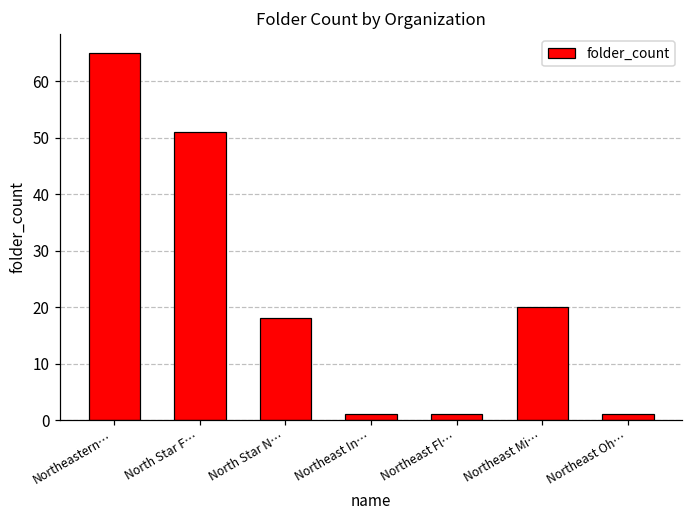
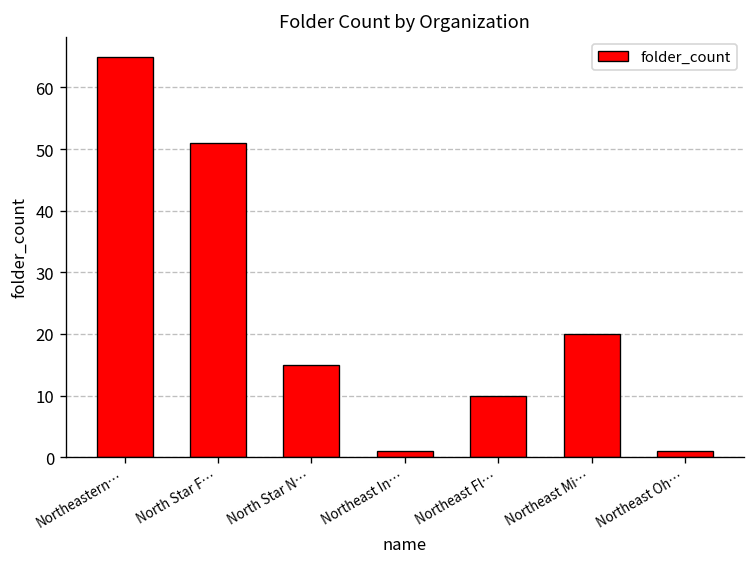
North Star N…: 18 -> 15
Northeast Fl…: 1 -> 10
